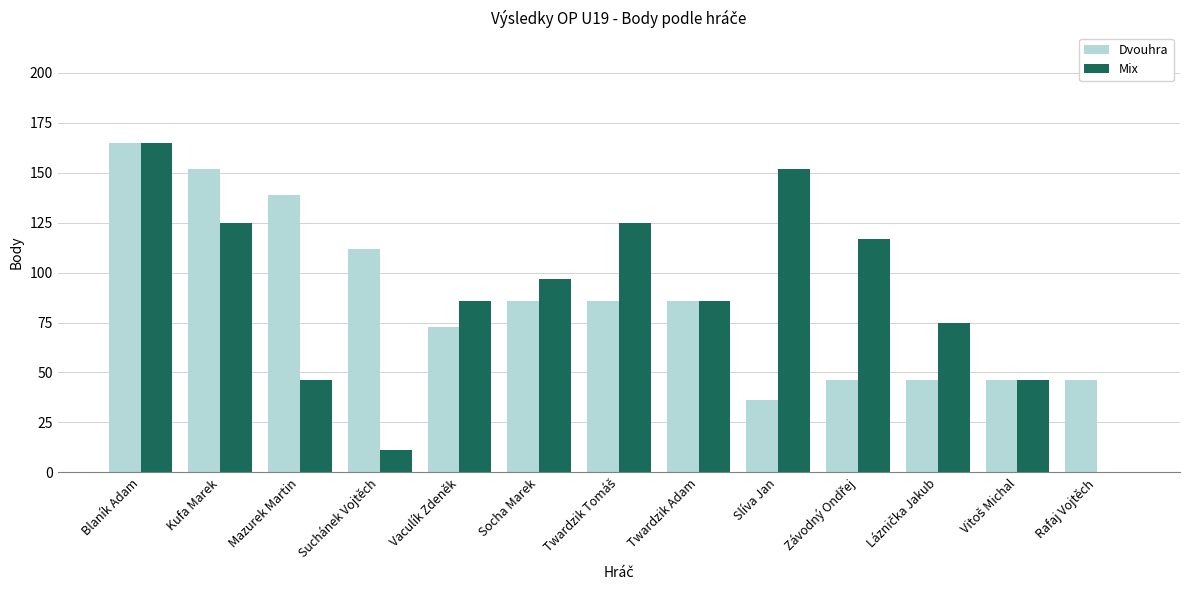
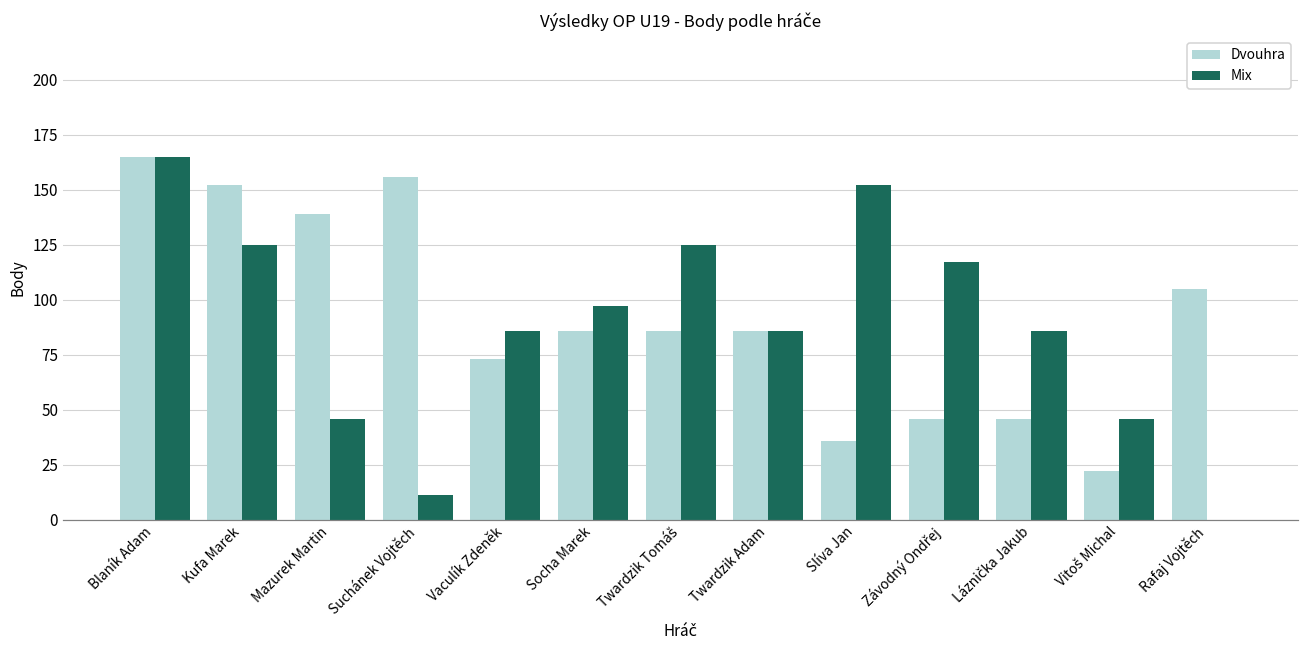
Dvouhra, Suchánek Vojtěch: 112 -> 156
Mix, Láznička Jakub: 75 -> 86
Dvouhra, Vitoš Michal: 46 -> 22
Dvouhra, Rafaj Vojtěch: 46 -> 105
